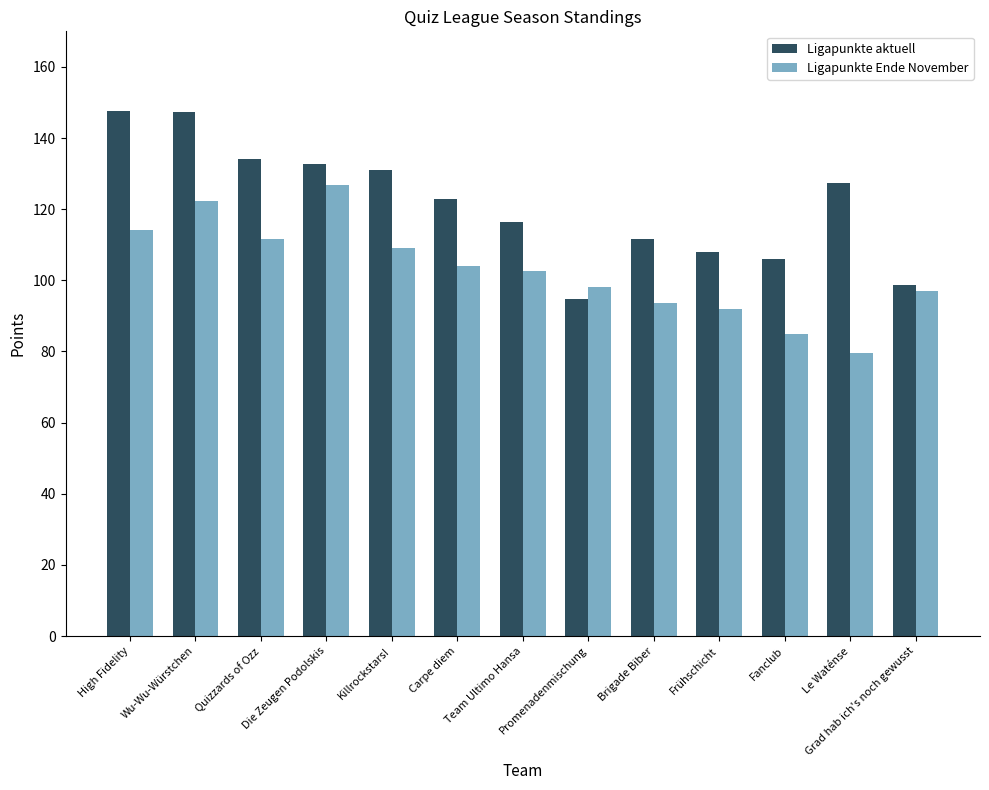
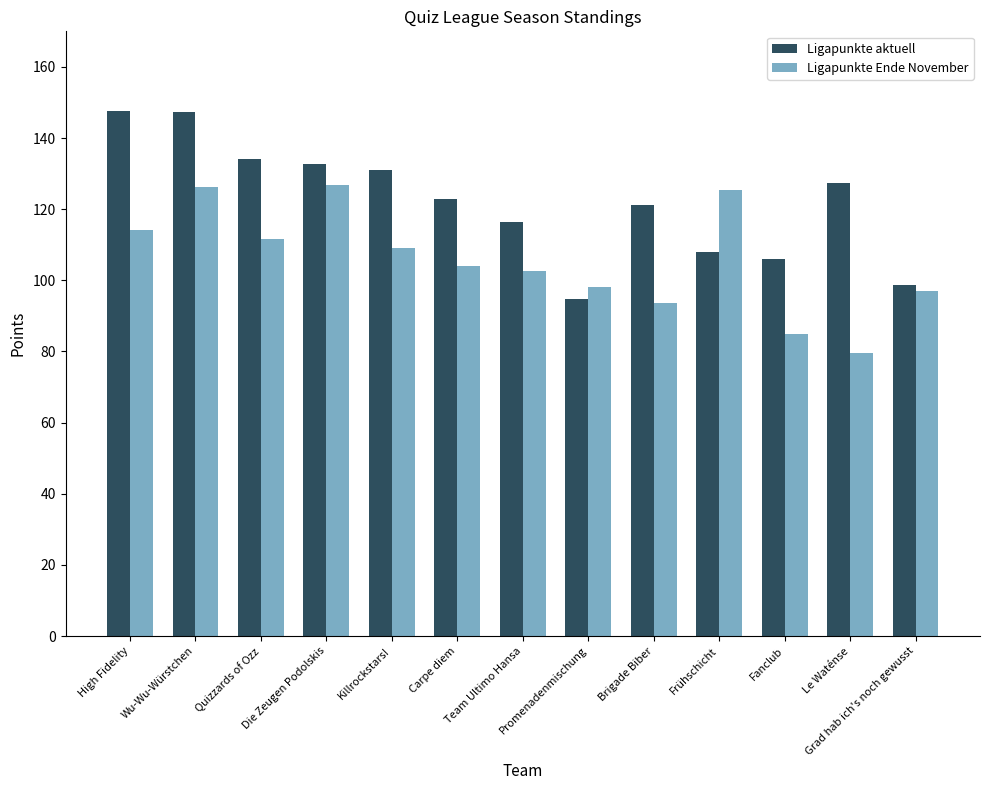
Ligapunkte Ende November, Wu-Wu-Würstchen: 122 -> 126
Ligapunkte aktuell, Brigade Biber: 112 -> 121
Ligapunkte Ende November, Frühschicht: 92 -> 126
